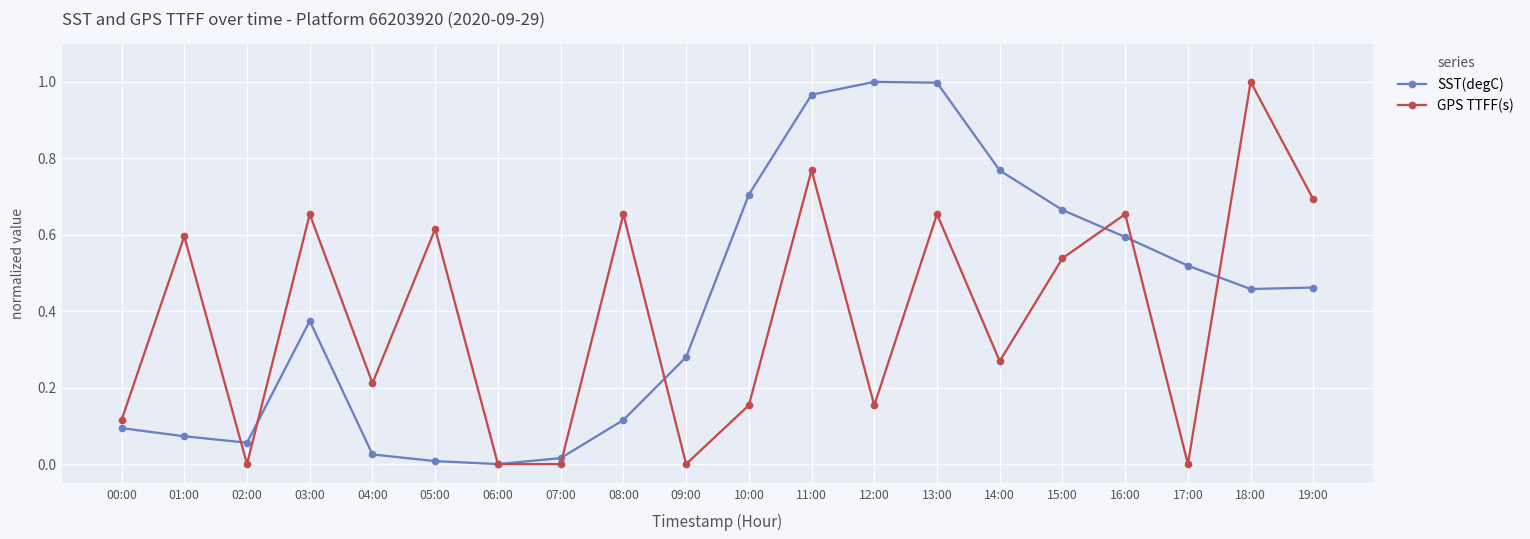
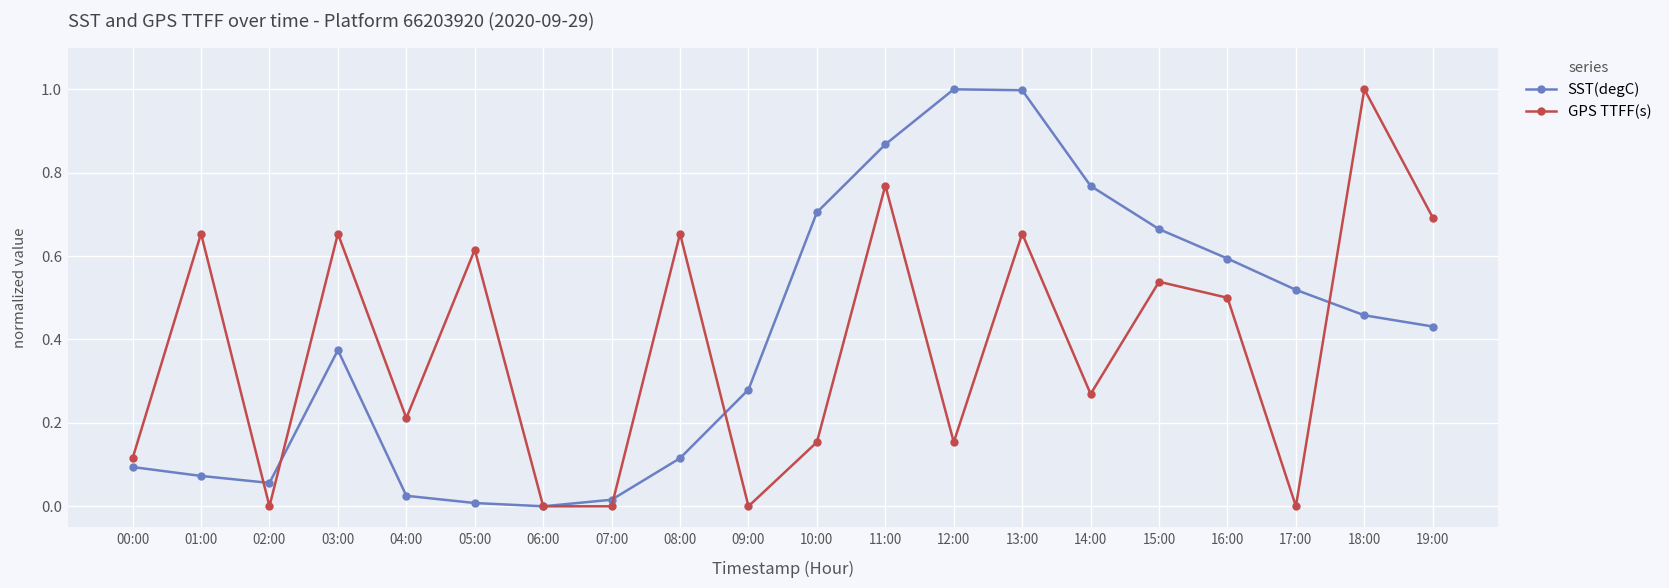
GPS TTFF(s), 01:00: 0.60 -> 0.65
SST(degC), 11:00: 0.97 -> 0.87
GPS TTFF(s), 16:00: 0.65 -> 0.50
SST(degC), 19:00: 0.46 -> 0.43
